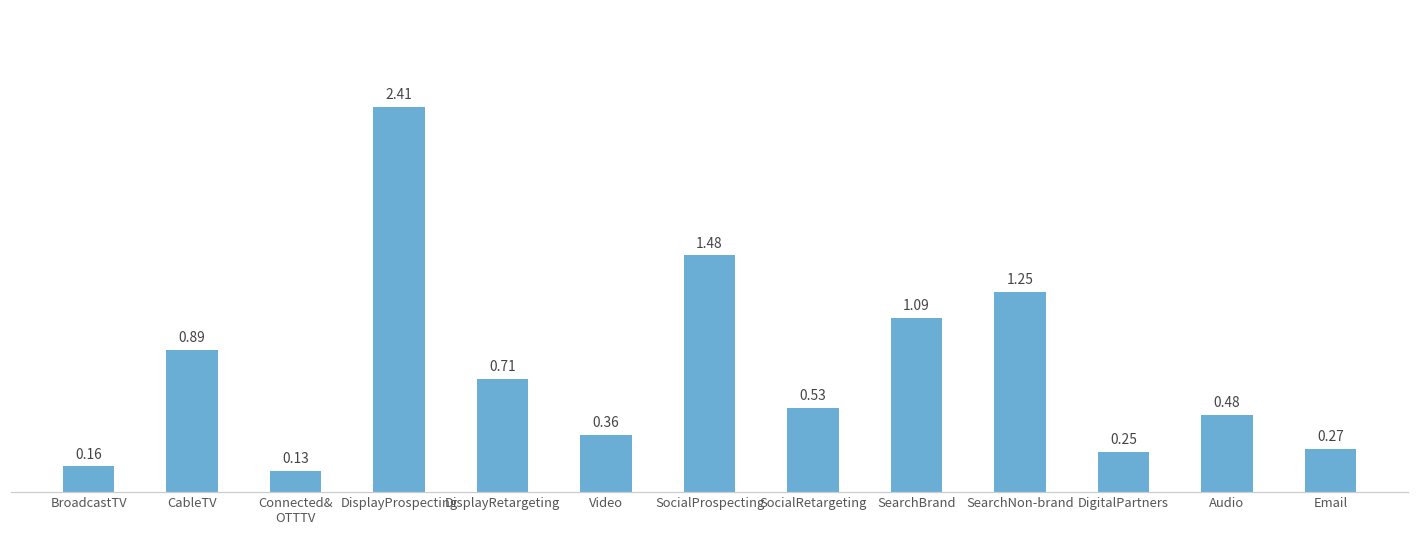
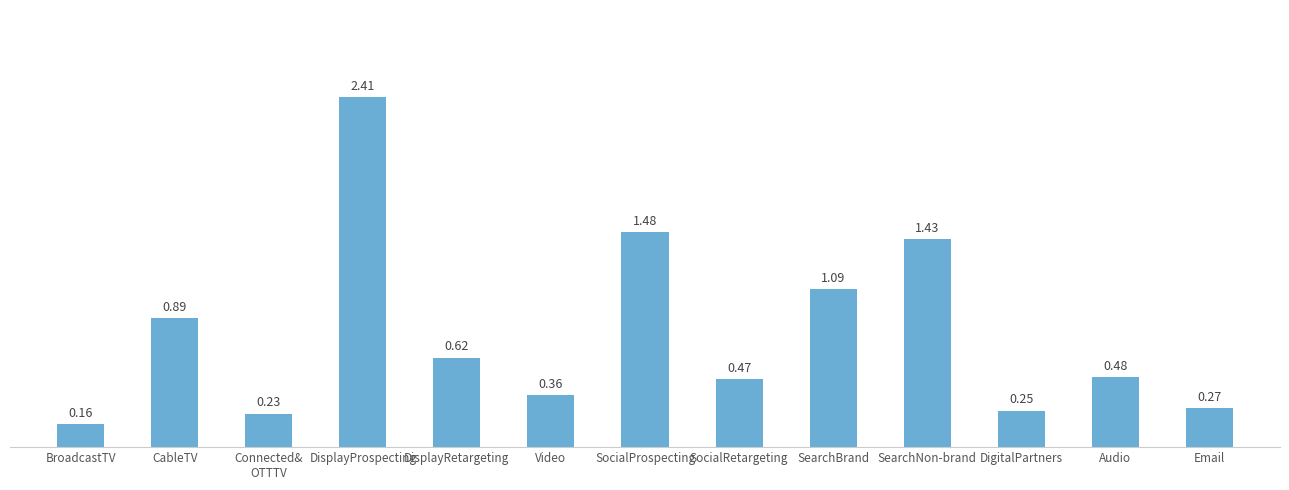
Connected& OTTTV: 0.13 -> 0.23
DisplayRetargeting: 0.71 -> 0.62
SocialRetargeting: 0.53 -> 0.47
SearchNon-brand: 1.25 -> 1.43
